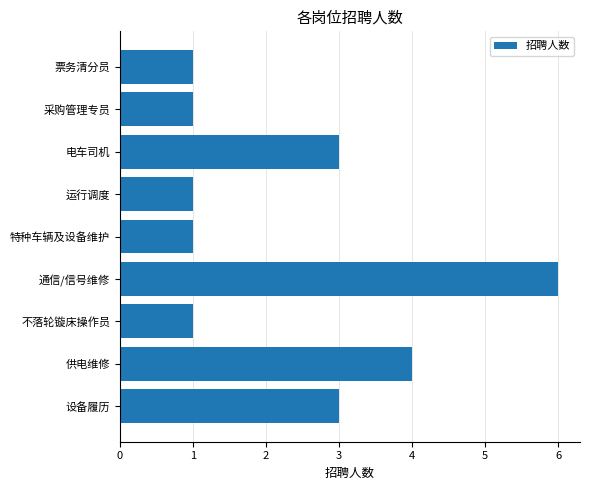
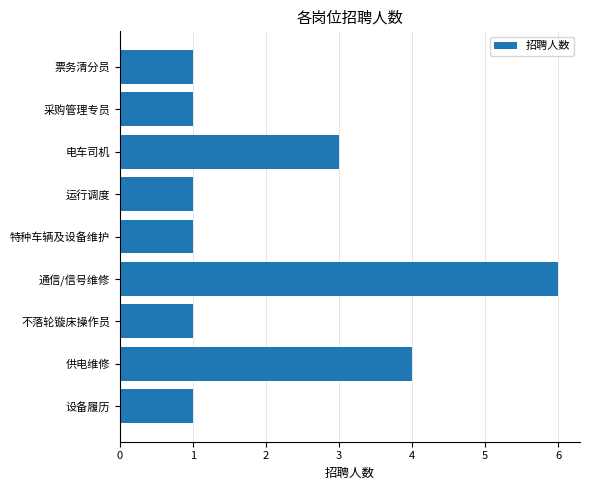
设备履历: 3 -> 1
